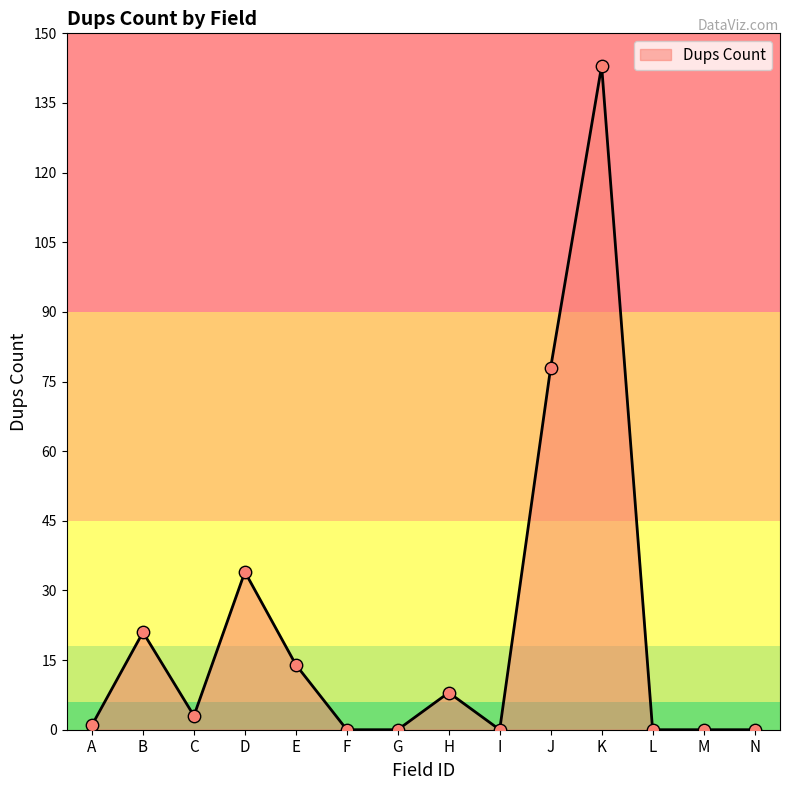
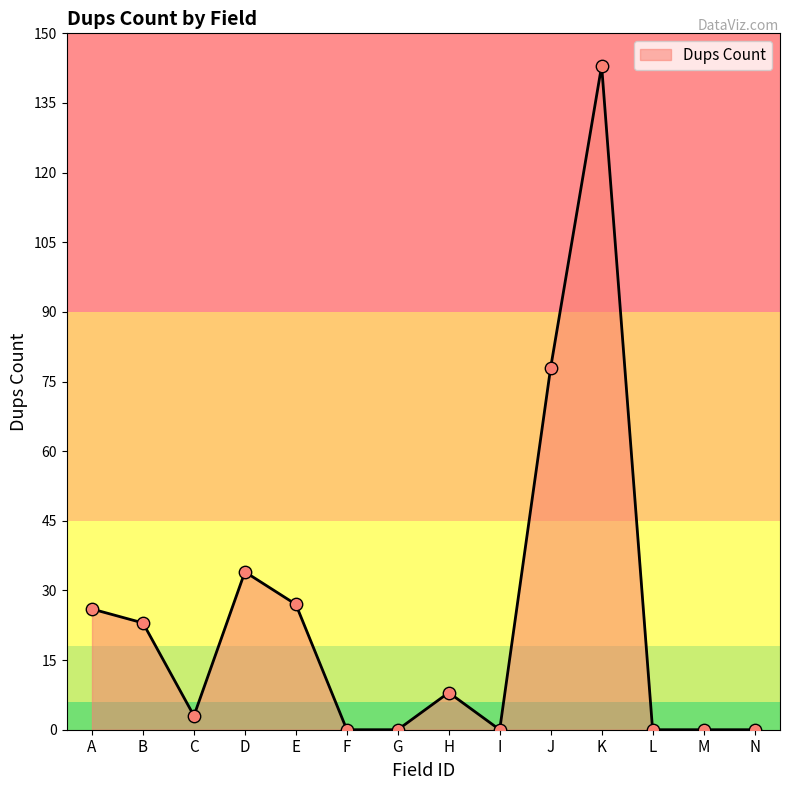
A: 1 -> 26
B: 21 -> 23
E: 14 -> 27
